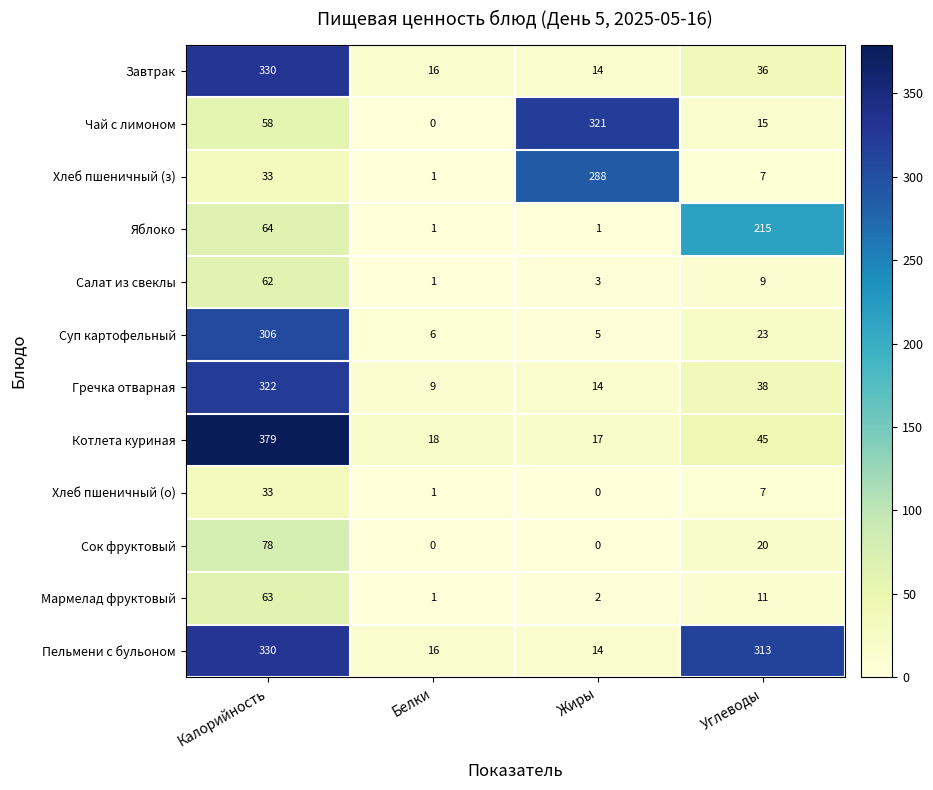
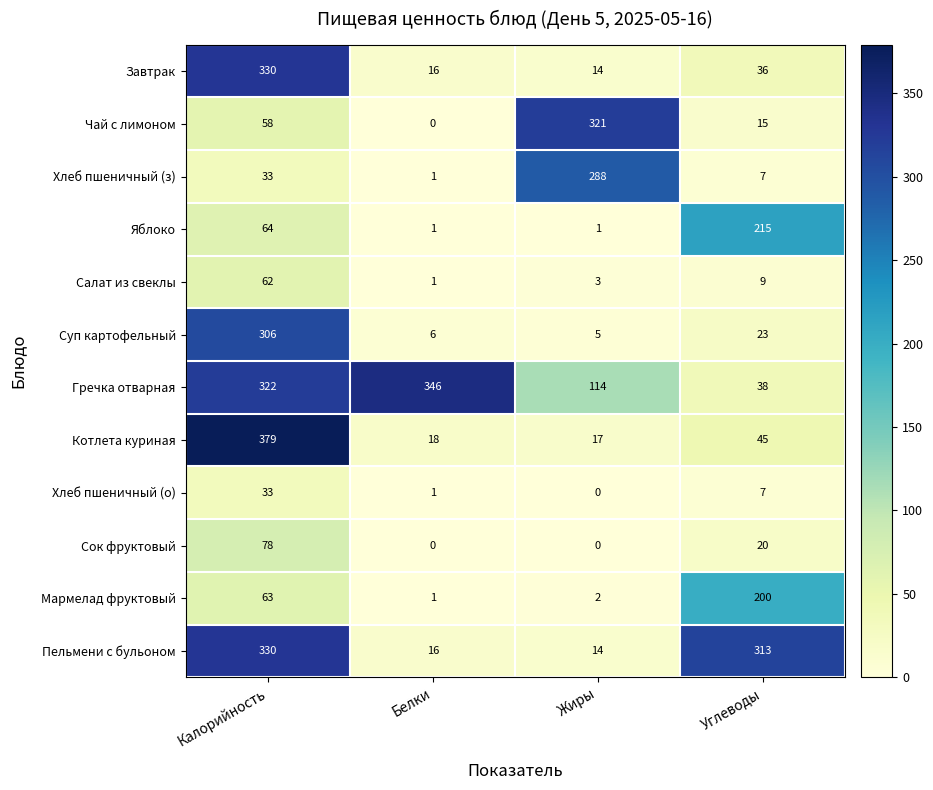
Гречка отварная, Белки: 9 -> 346
Гречка отварная, Жиры: 14 -> 114
Мармелад фруктовый, Углеводы: 11 -> 200
